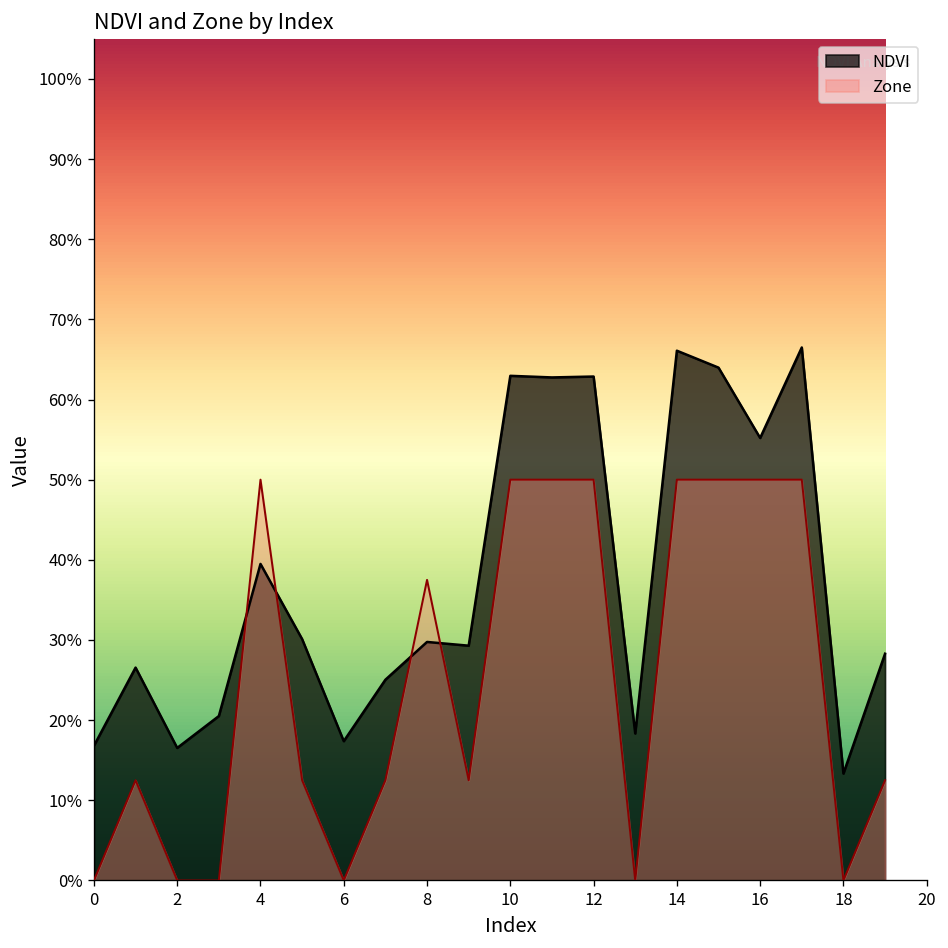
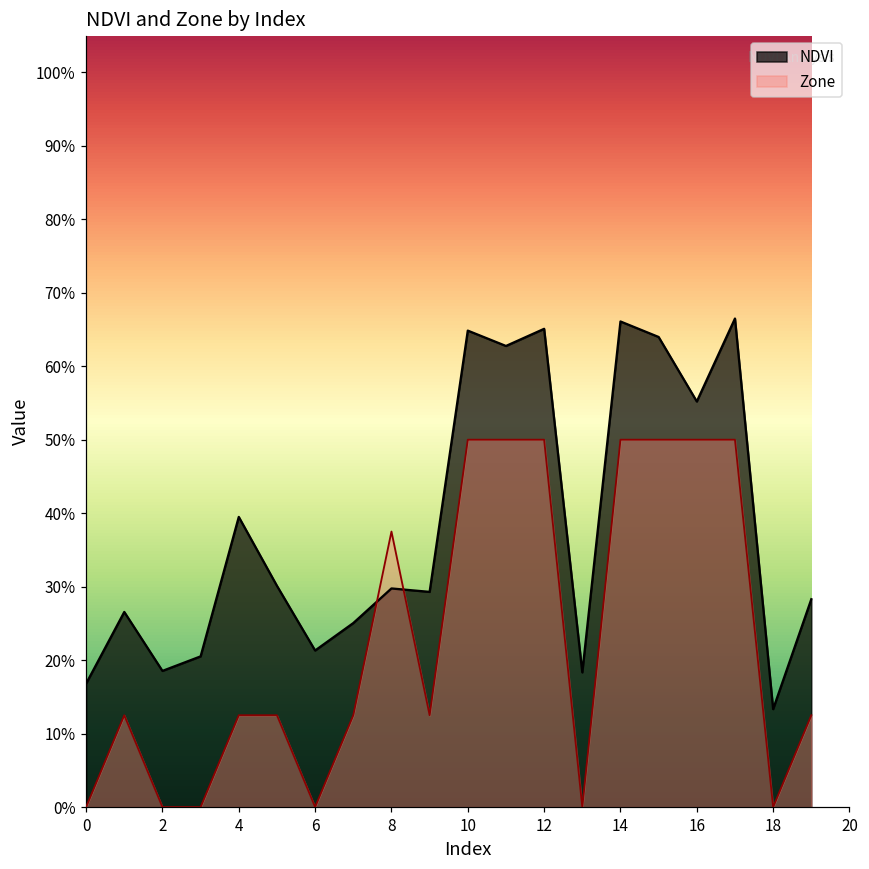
NDVI, 2: 17% -> 19%
Zone, 4: 50% -> 13%
NDVI, 6: 17% -> 21%
NDVI, 10: 63% -> 65%
NDVI, 12: 63% -> 65%
